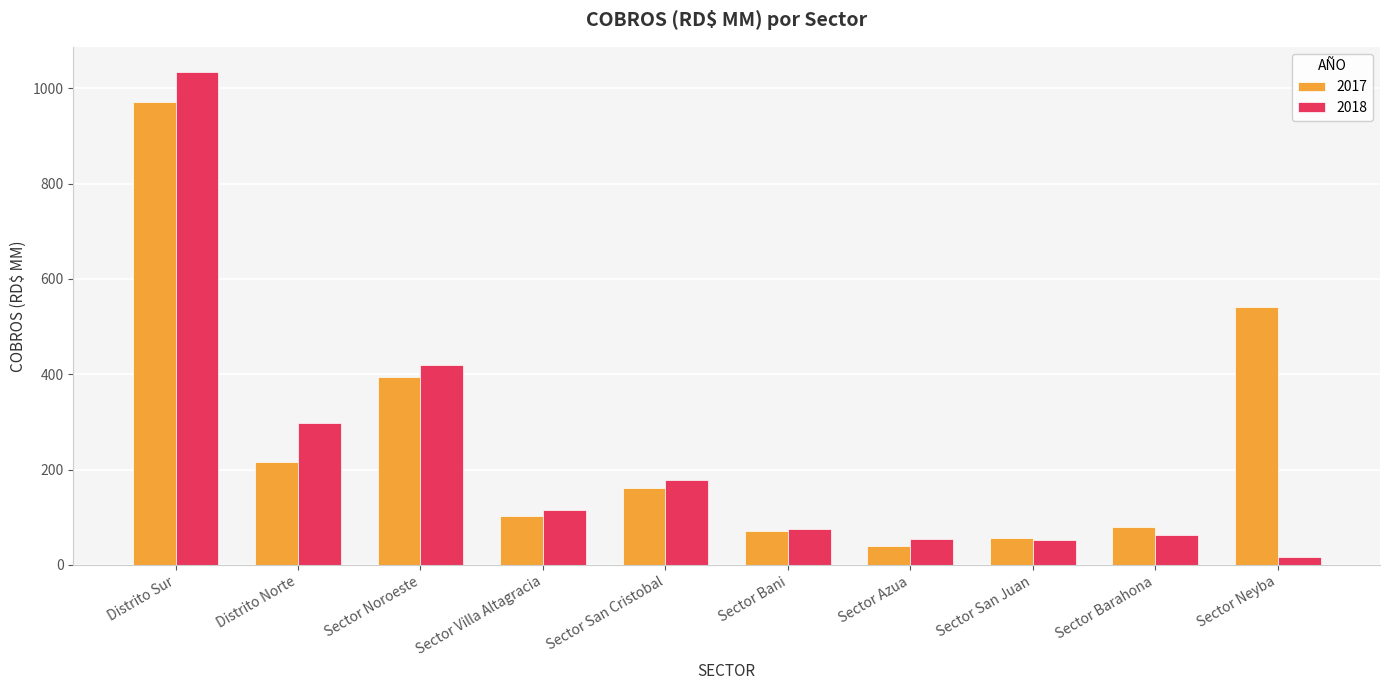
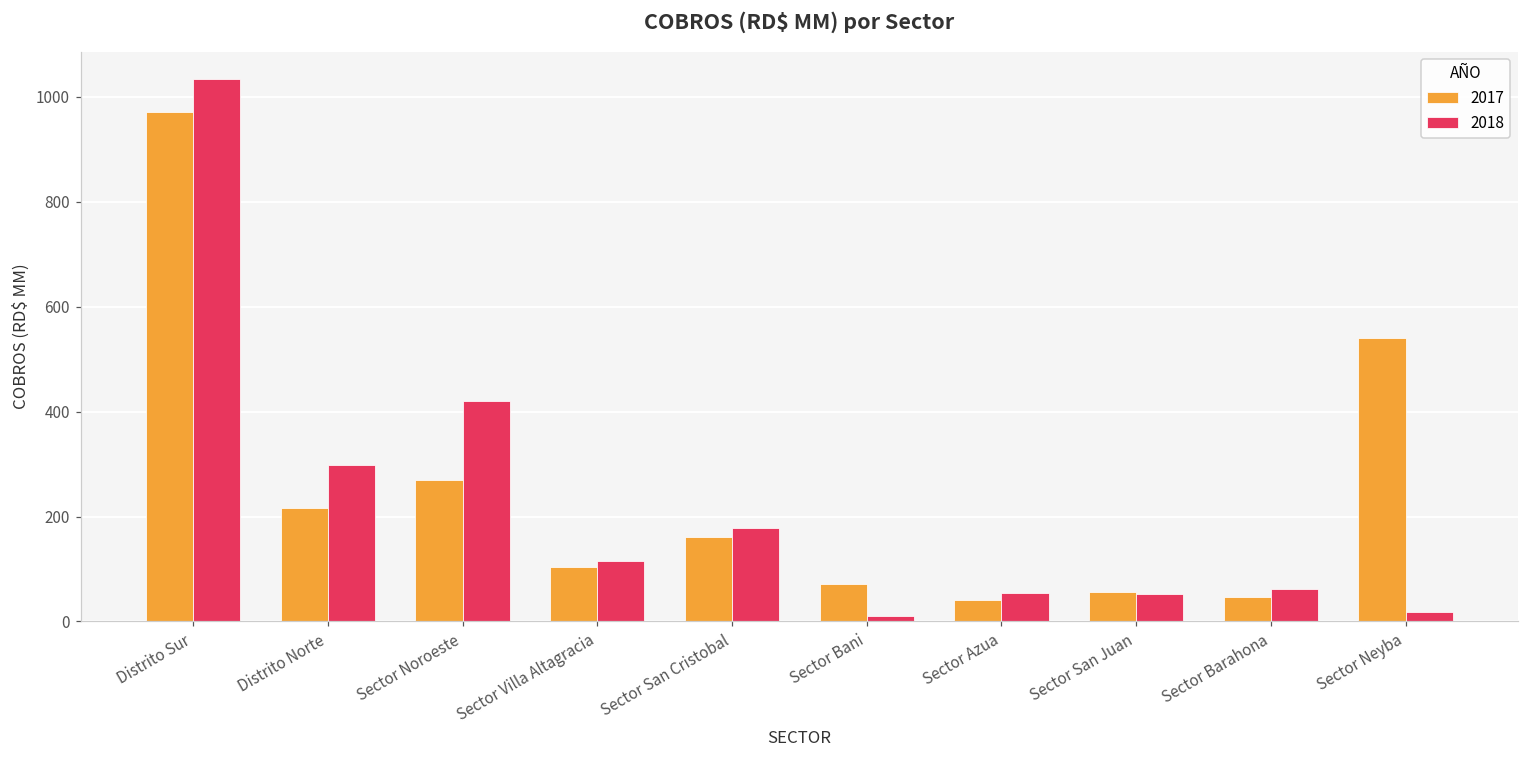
2017, Sector Noroeste: 390 -> 270
2018, Sector Bani: 80 -> 10
2017, Sector Barahona: 80 -> 50
